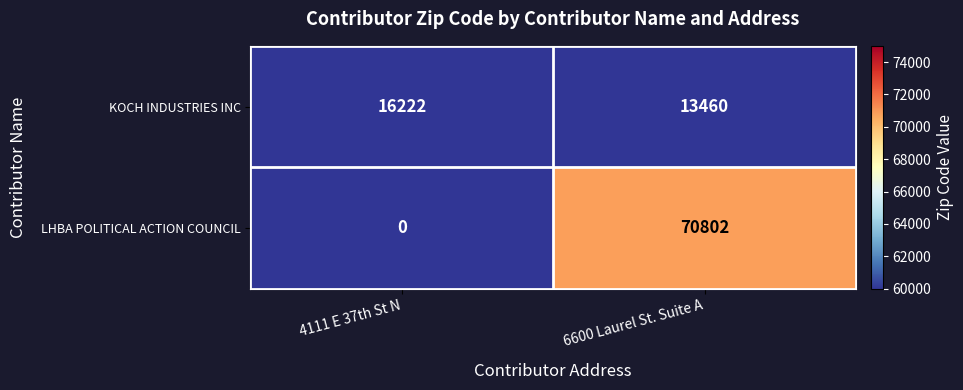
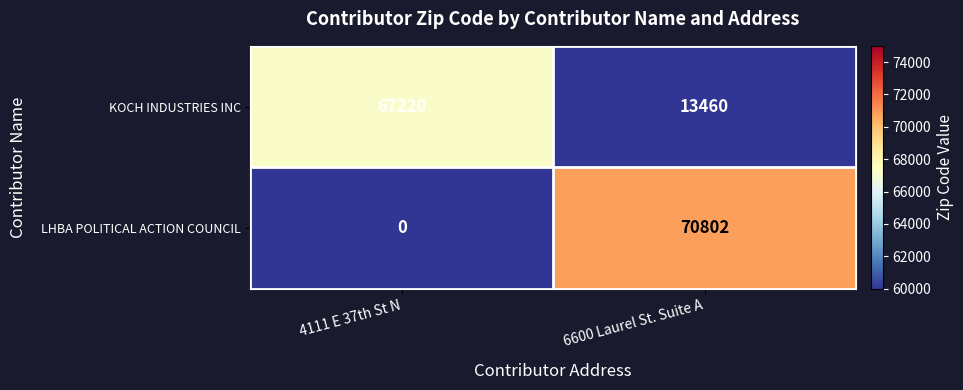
KOCH INDUSTRIES INC, 4111 E 37th St N: 16222 -> 67220
